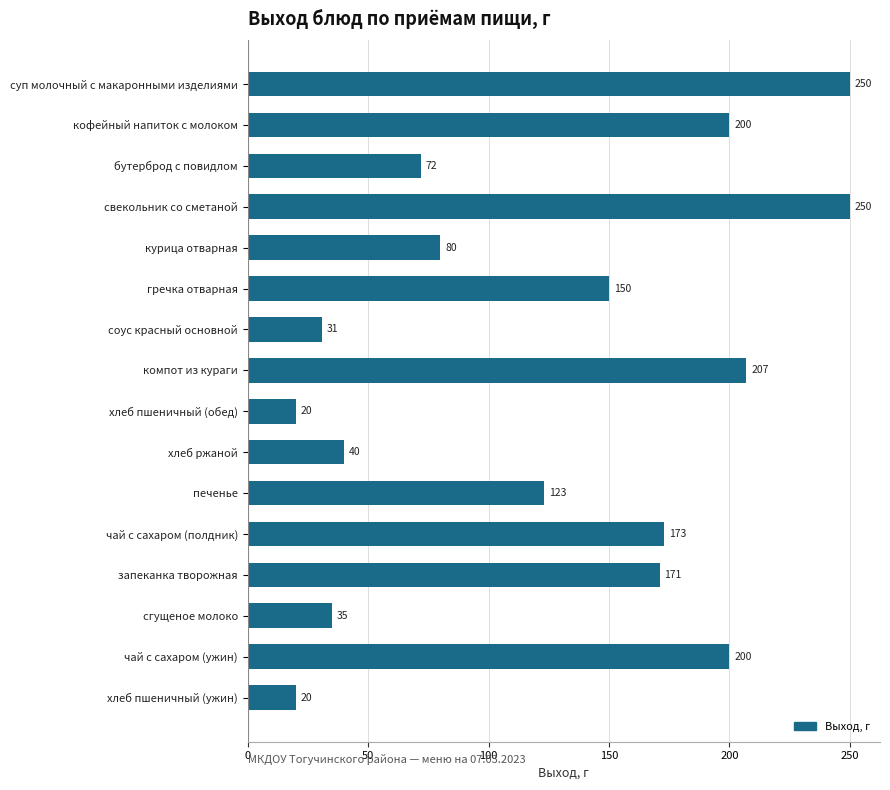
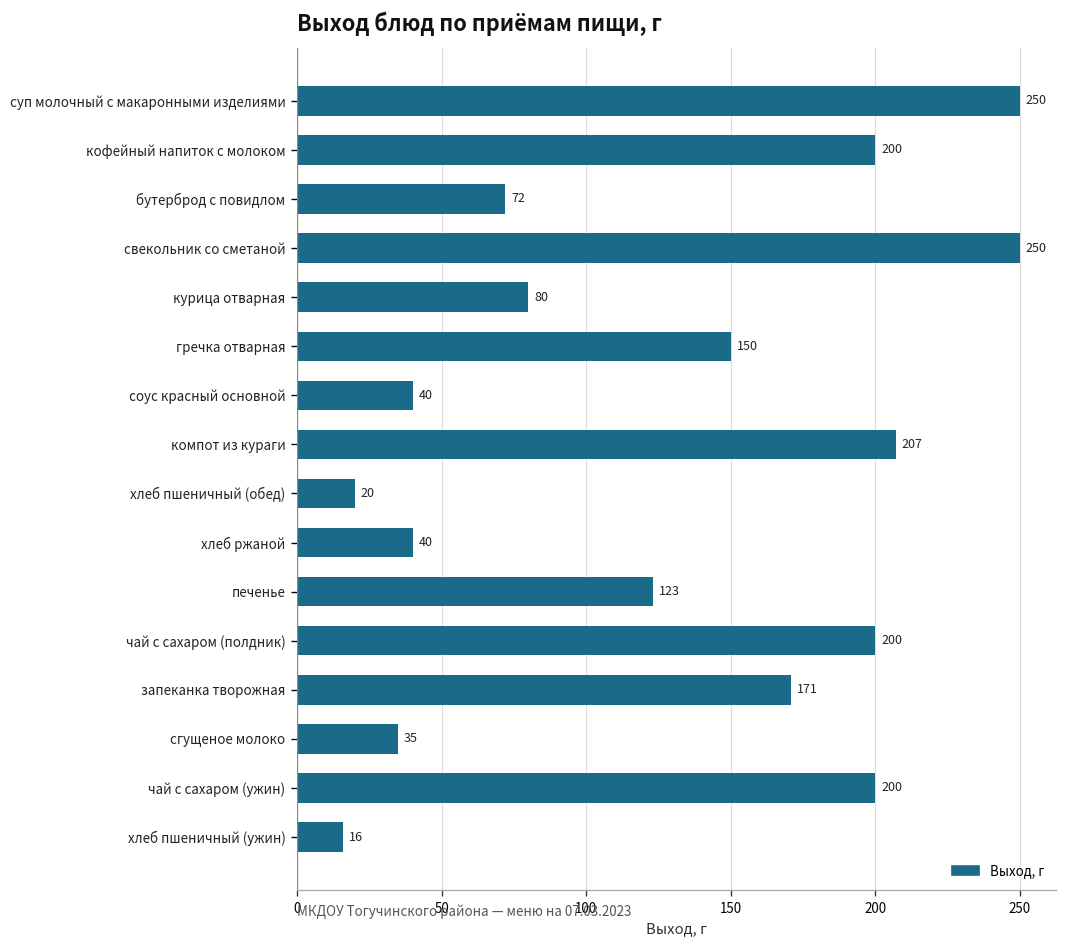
соус красный основной: 31 -> 40
чай с сахаром (полдник): 173 -> 200
хлеб пшеничный (ужин): 20 -> 16
